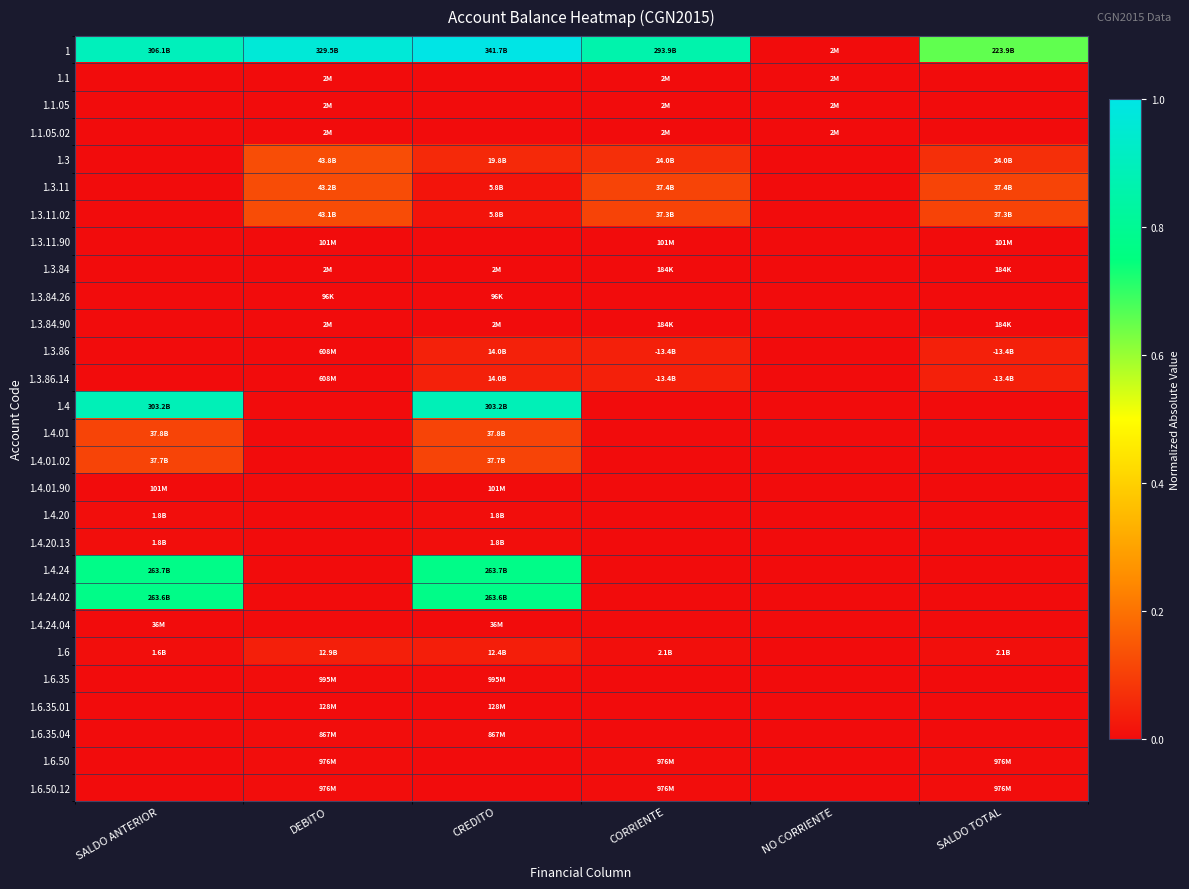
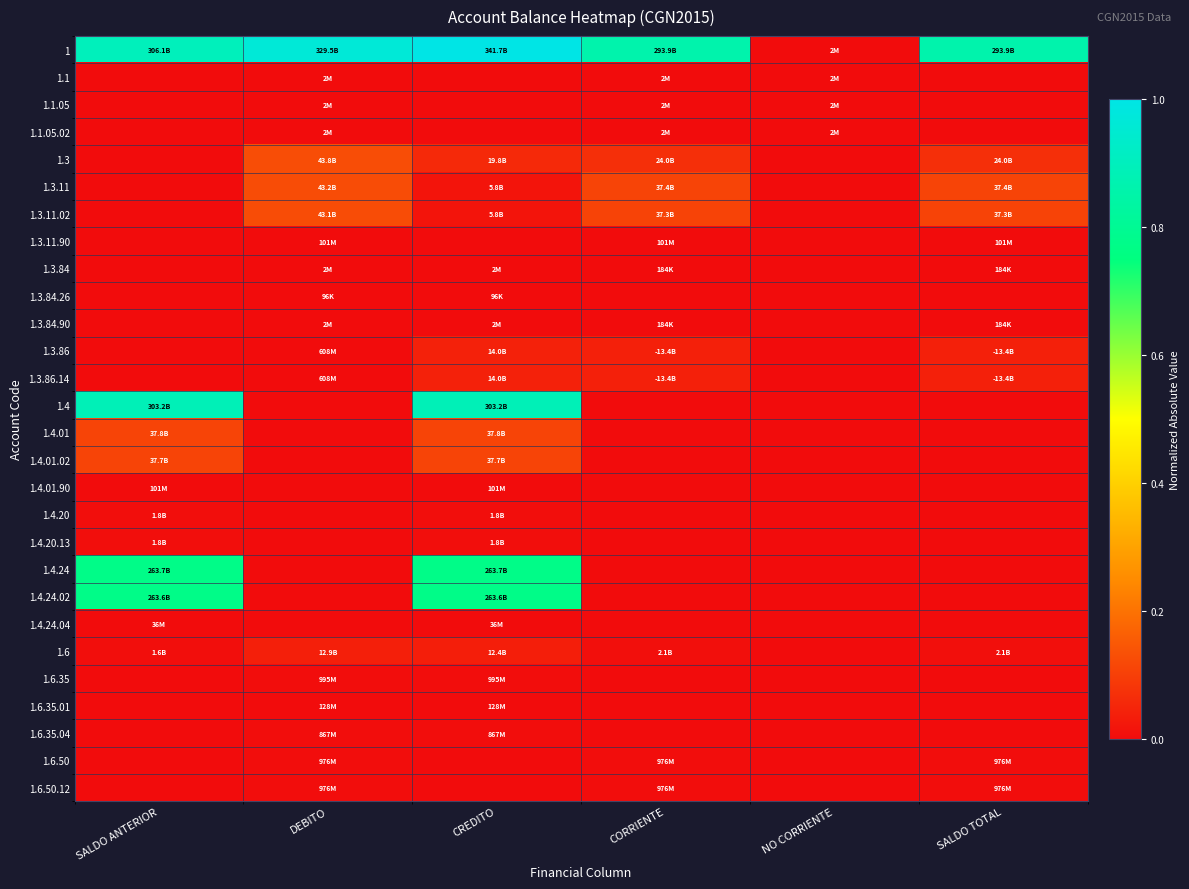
1, SALDO TOTAL: 223.9B -> 293.9B
